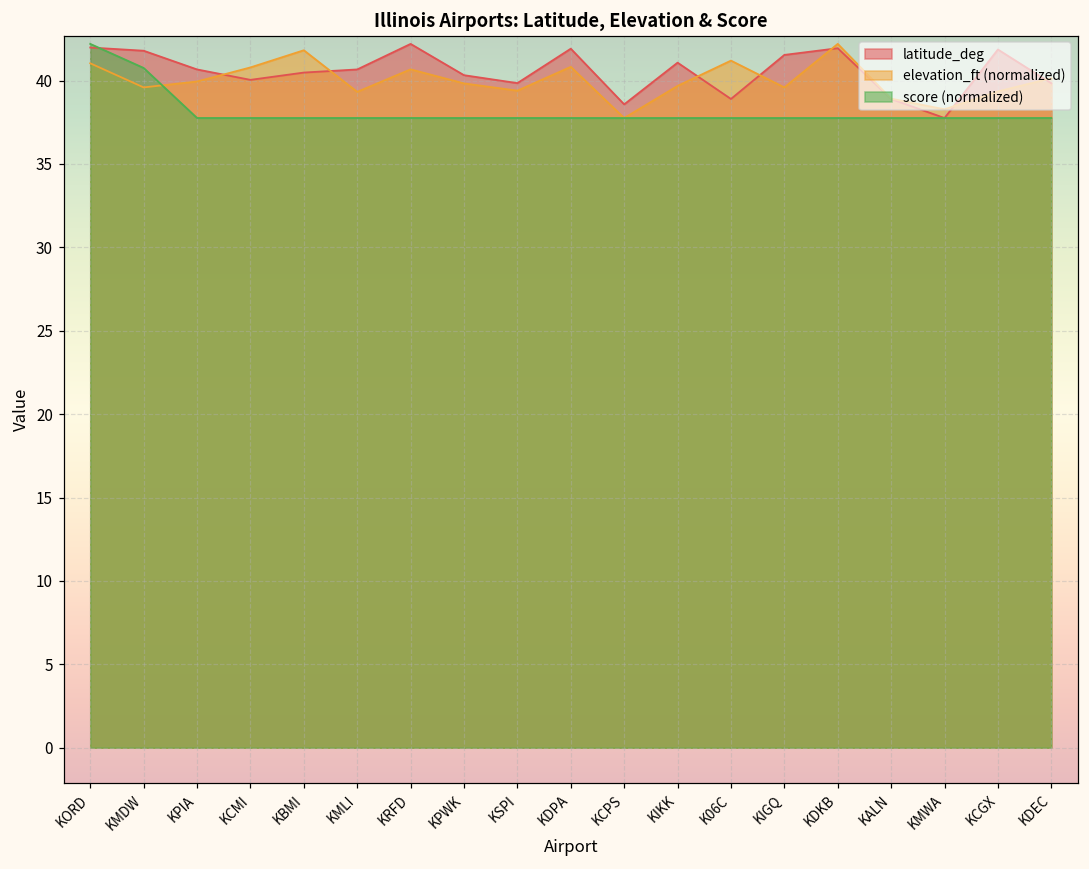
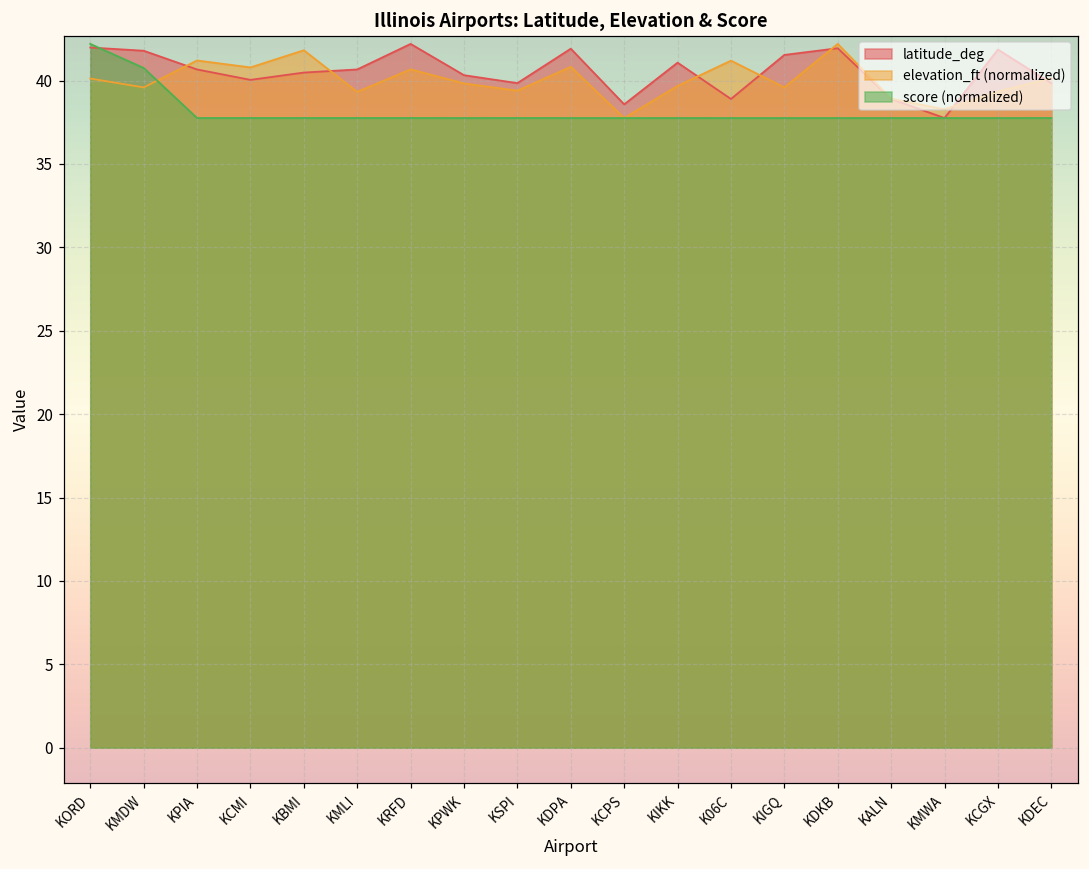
elevation_ft (normalized), KORD: 41.0 -> 40.1
elevation_ft (normalized), KPIA: 39.9 -> 41.2
